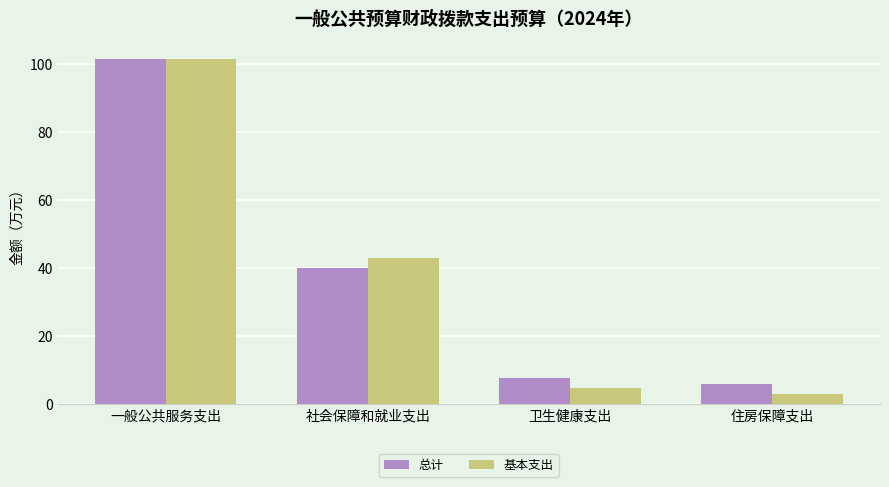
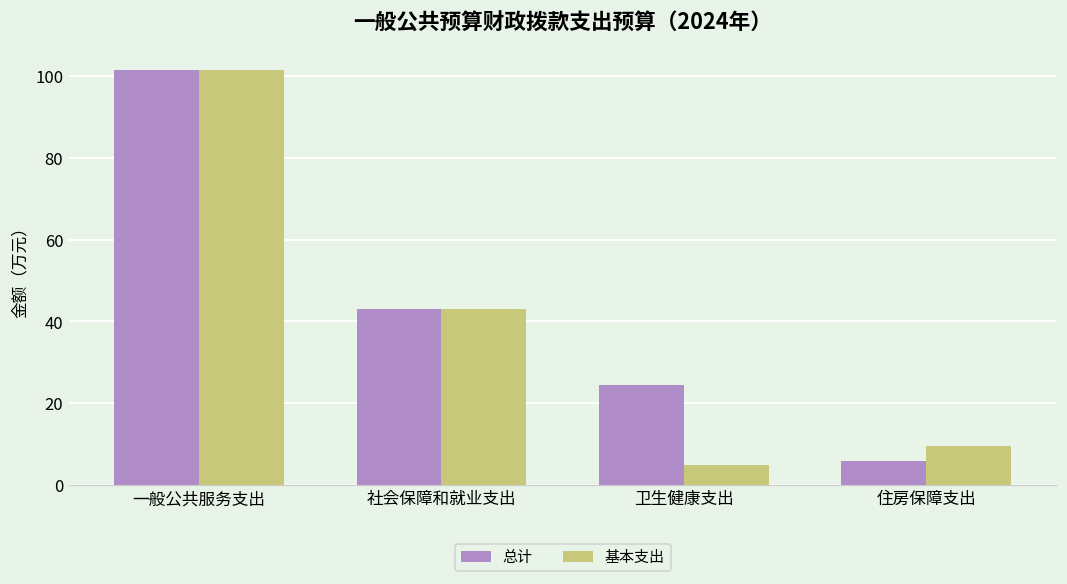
总计, 社会保障和就业支出: 40 -> 43
总计, 卫生健康支出: 8 -> 25
基本支出, 住房保障支出: 3 -> 9
